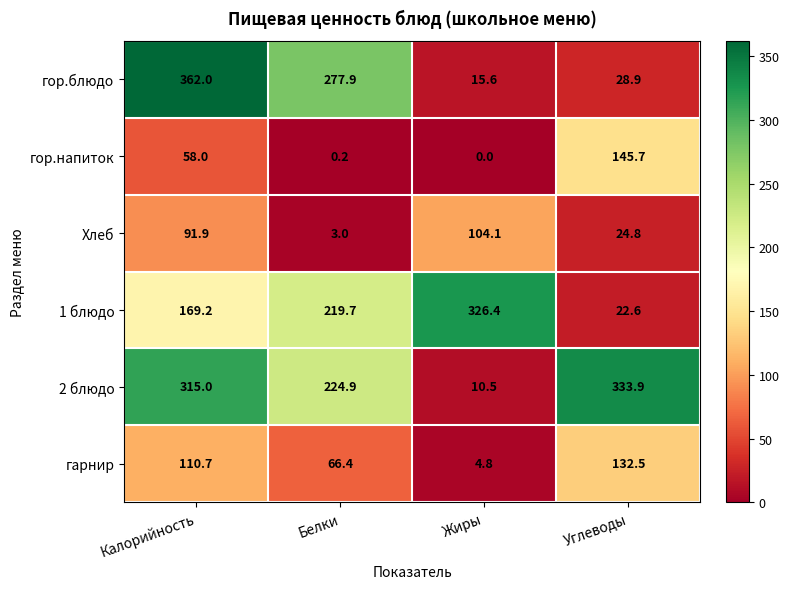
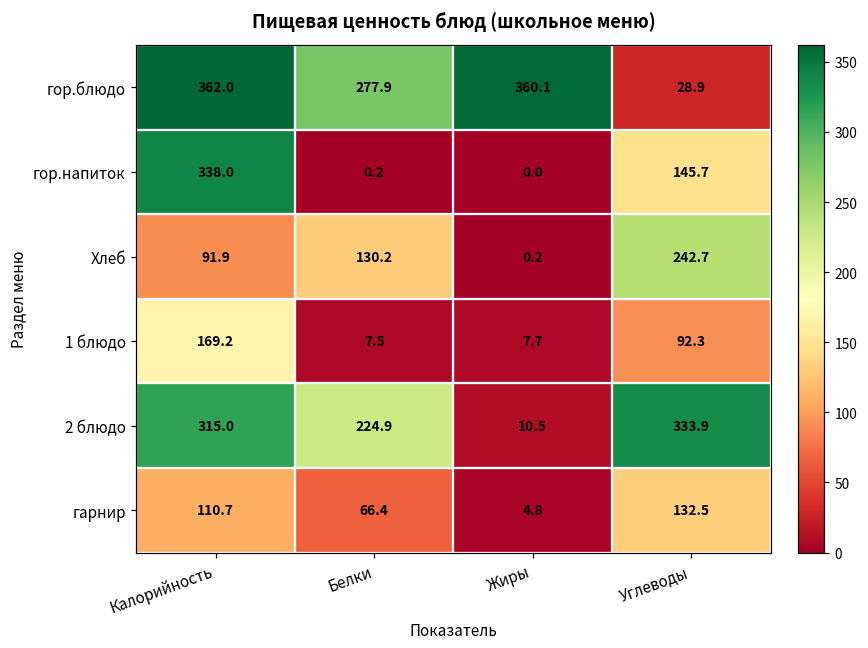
гор.блюдо, Жиры: 15.6 -> 360.1
гор.напиток, Калорийность: 58.0 -> 338.0
Хлеб, Белки: 3.0 -> 130.2
Хлеб, Жиры: 104.1 -> 0.2
Хлеб, Углеводы: 24.8 -> 242.7
1 блюдо, Белки: 219.7 -> 7.5
1 блюдо, Жиры: 326.4 -> 7.7
1 блюдо, Углеводы: 22.6 -> 92.3
